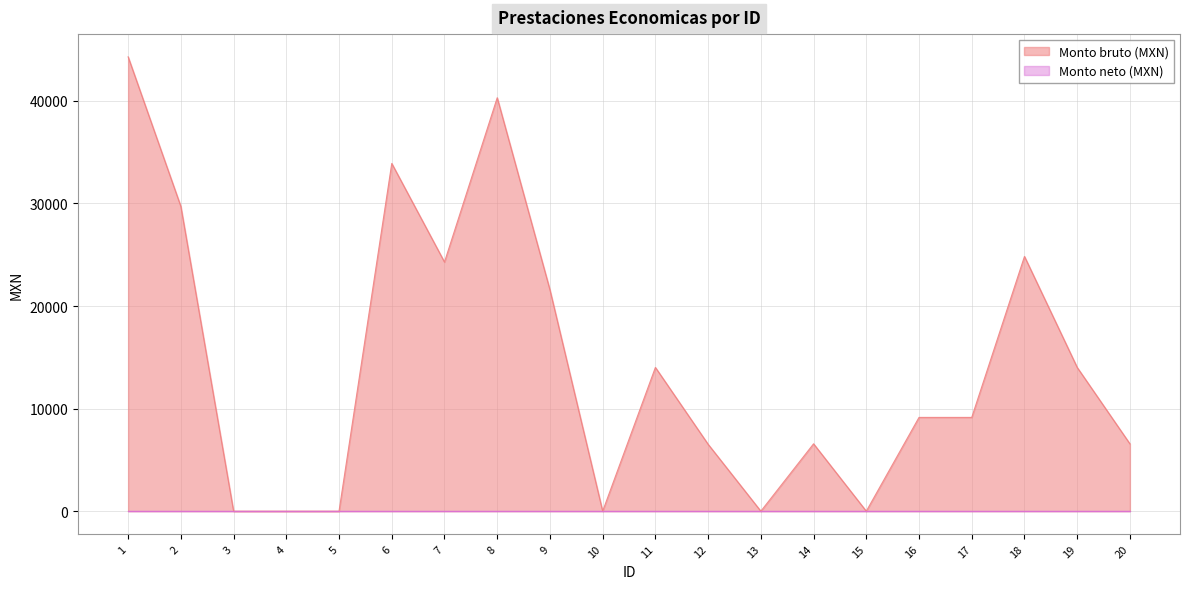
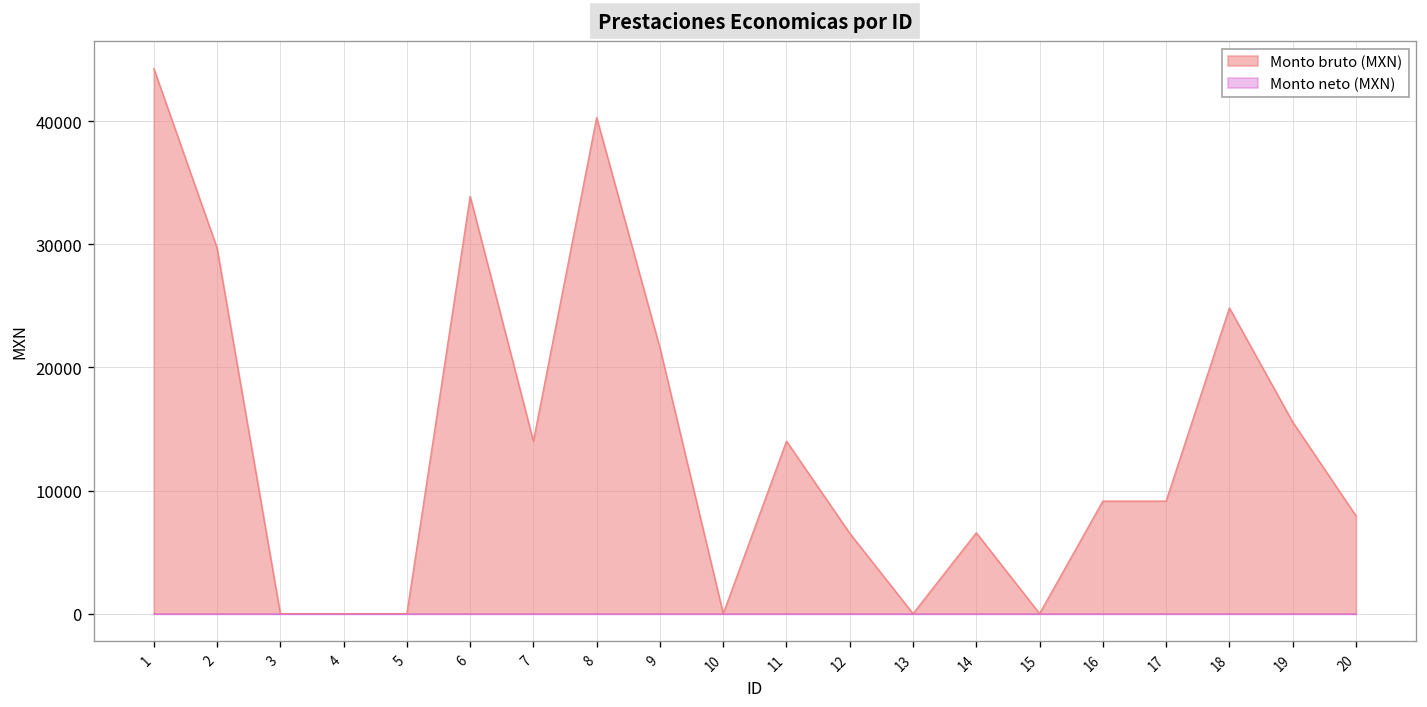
Monto bruto (MXN), 7: 24300 -> 14000
Monto bruto (MXN), 19: 14000 -> 15600
Monto bruto (MXN), 20: 6600 -> 8000
